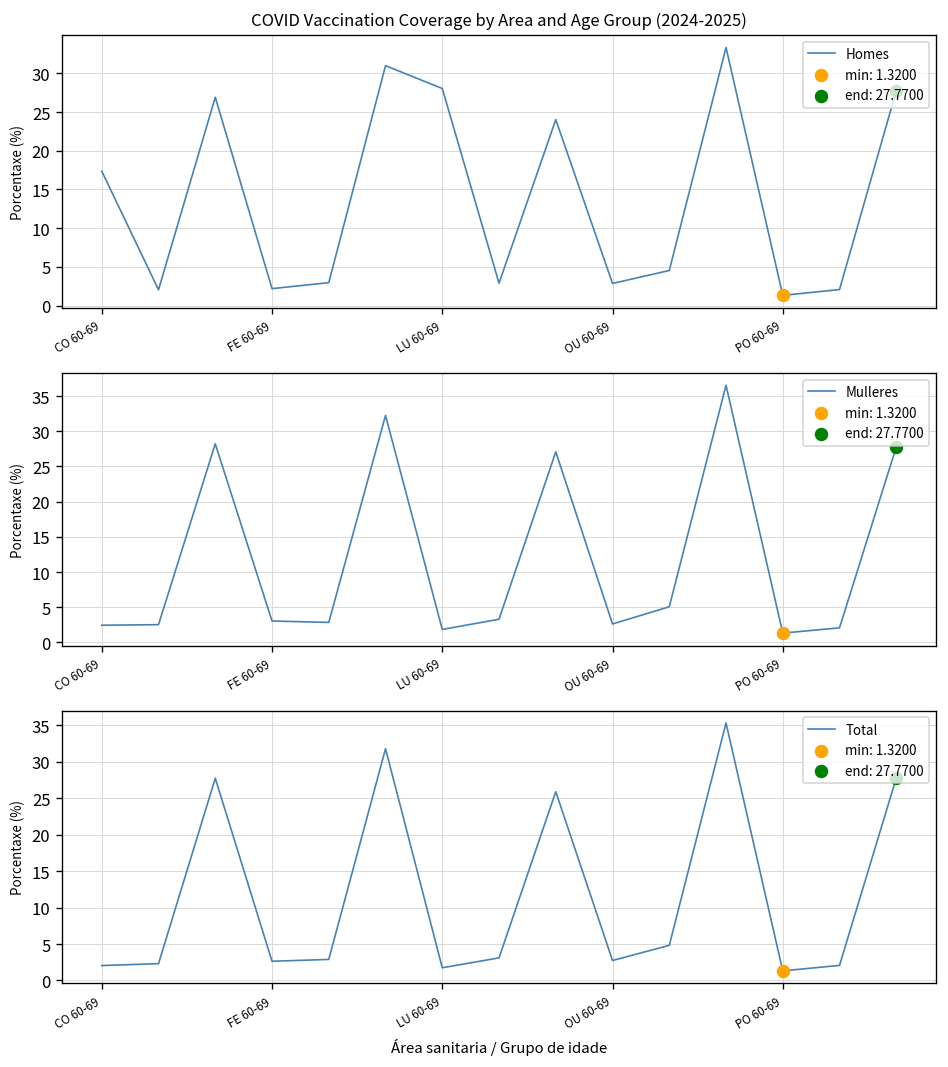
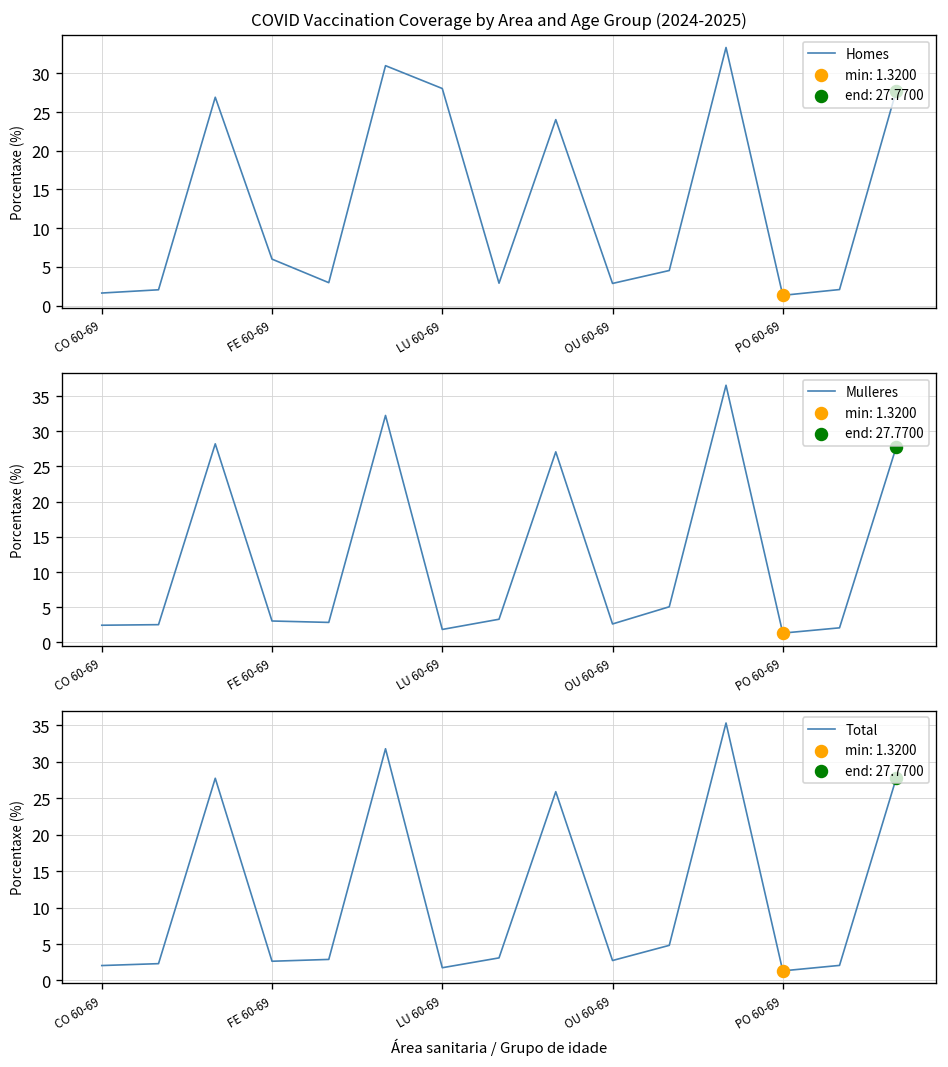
COVID Vaccination Coverage by Area and Age Group (2024-2025), Homes, CO 60-69: 17 -> 2
COVID Vaccination Coverage by Area and Age Group (2024-2025), Homes, FE 60-69: 2 -> 6
